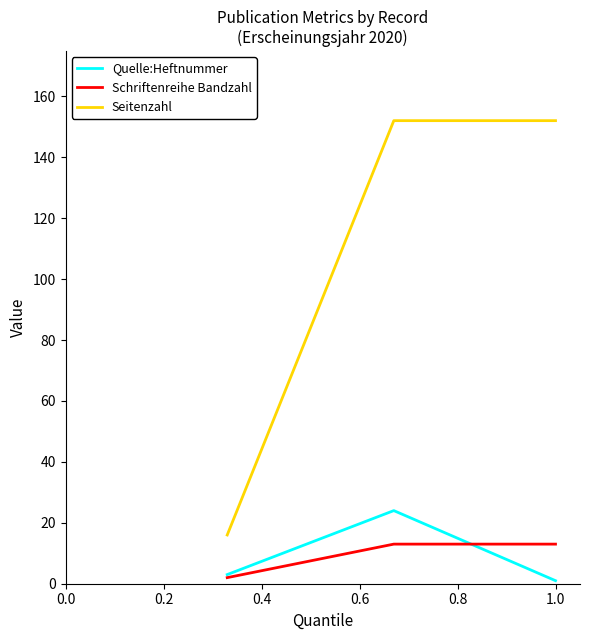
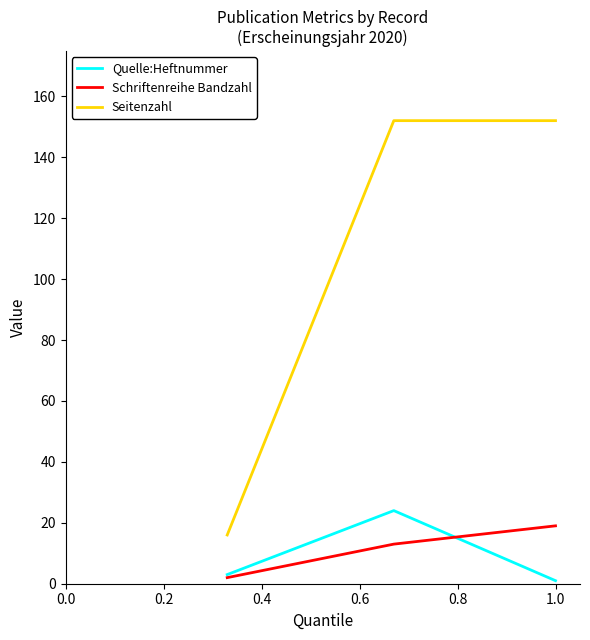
Schriftenreihe Bandzahl, 1.0: 13 -> 19
